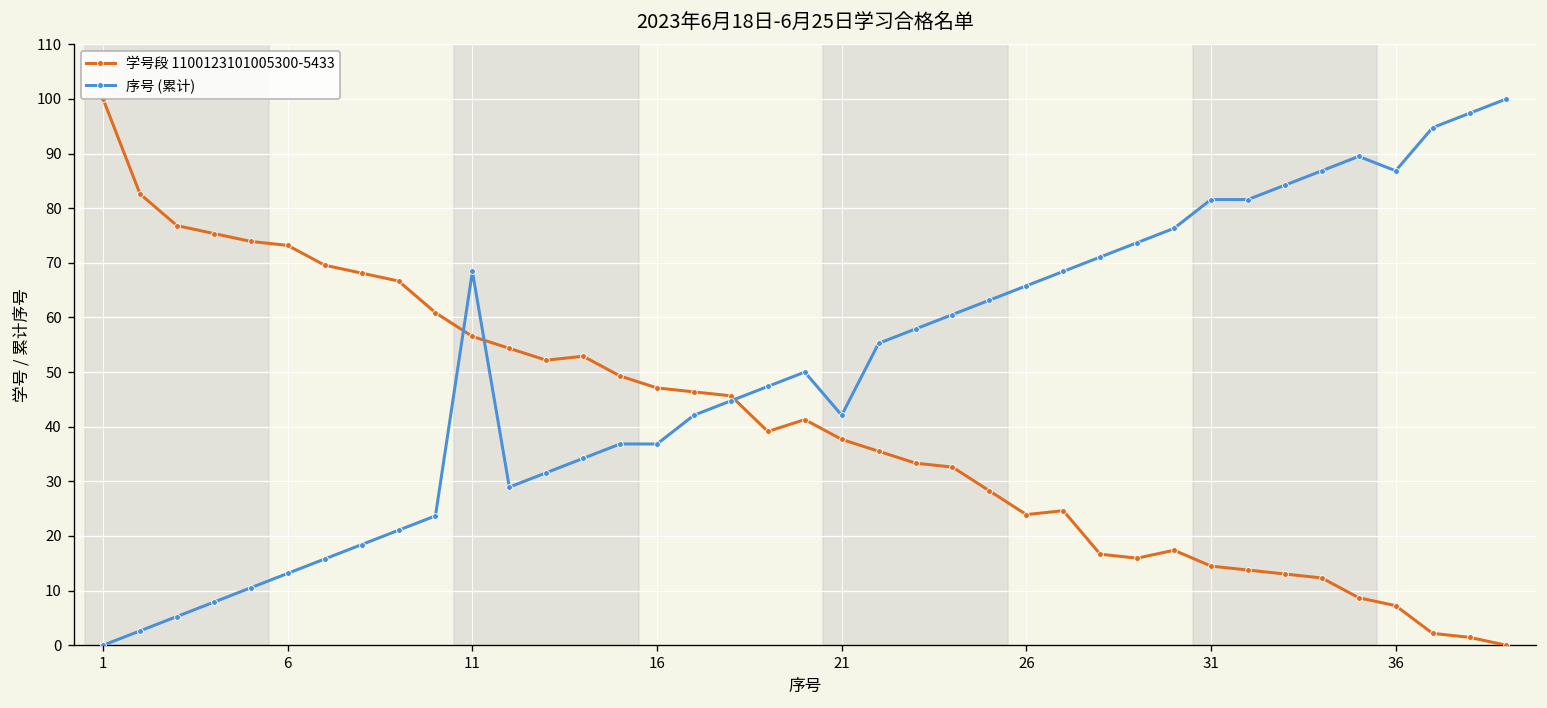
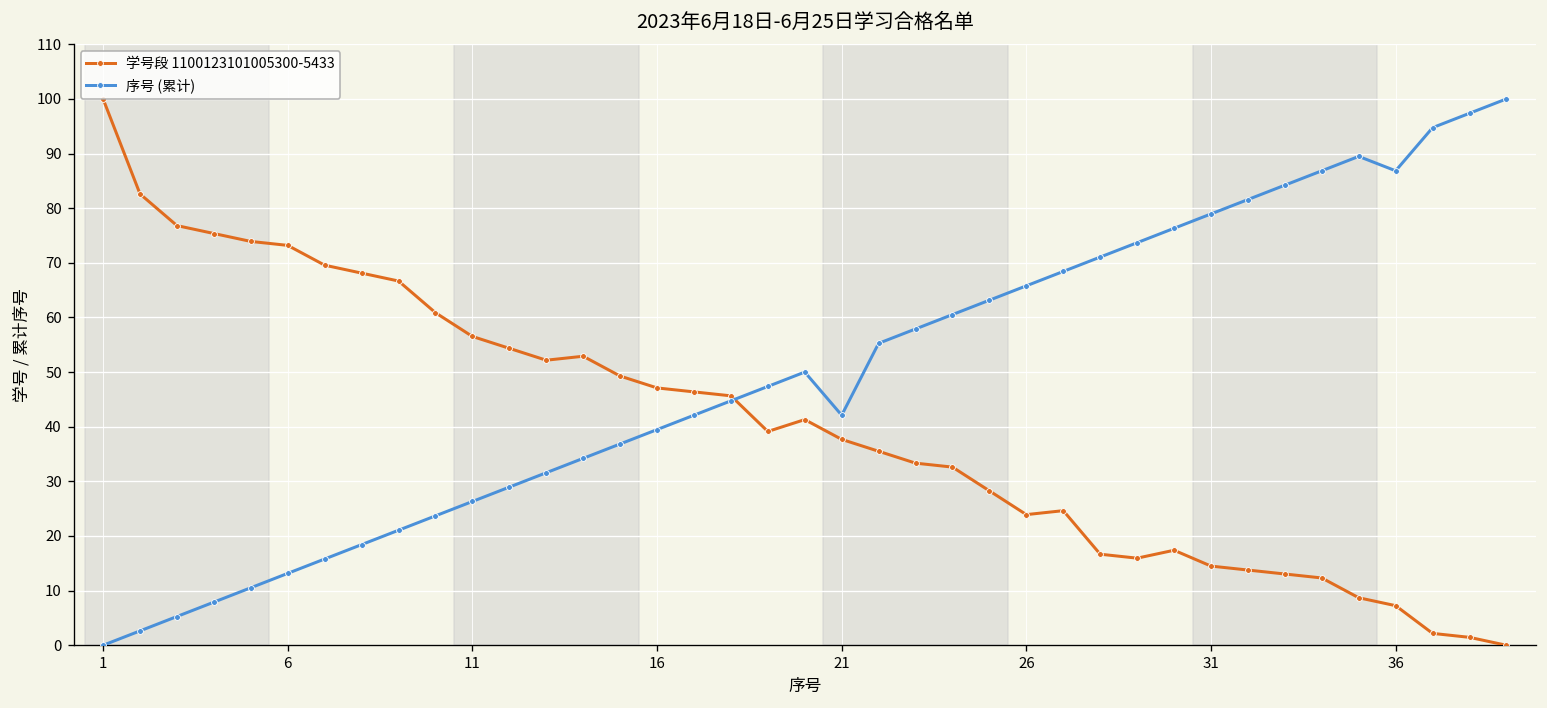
序号 (累计), 11: 68 -> 26
序号 (累计), 16: 37 -> 39
序号 (累计), 31: 82 -> 79
